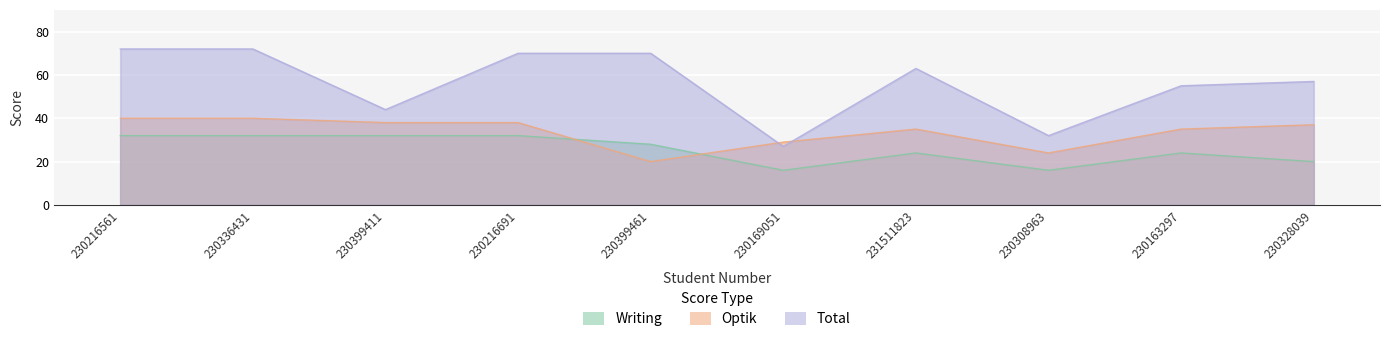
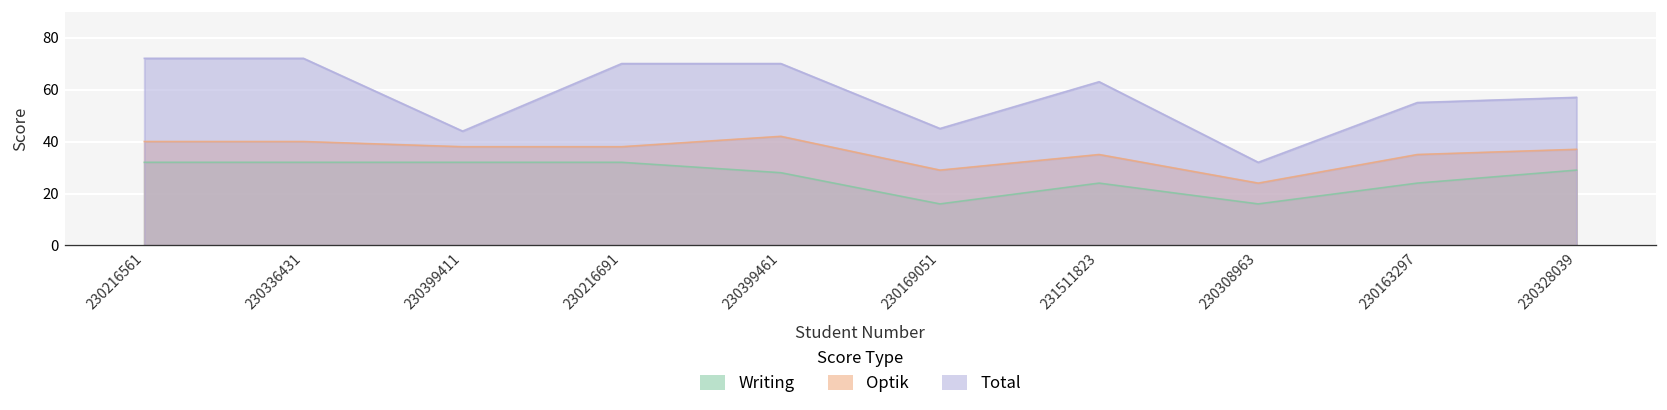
Optik, 230399461: 20 -> 42
Total, 230169051: 27 -> 45
Writing, 230328039: 20 -> 29
